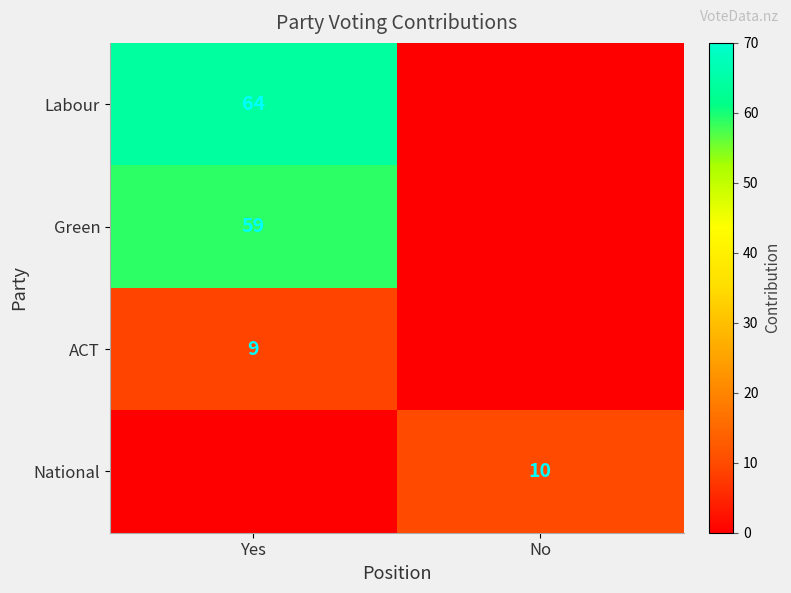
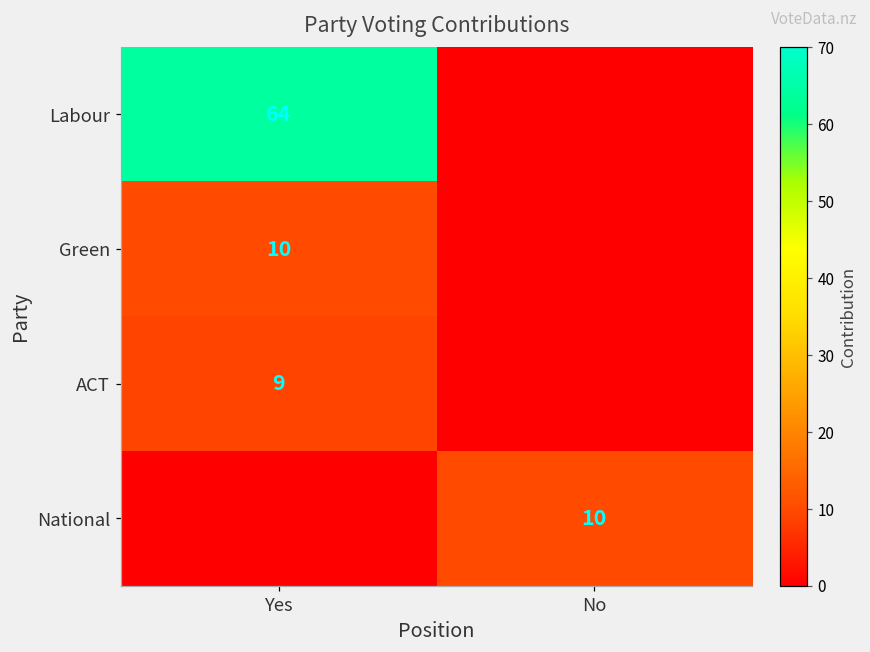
Green, Yes: 59 -> 10
